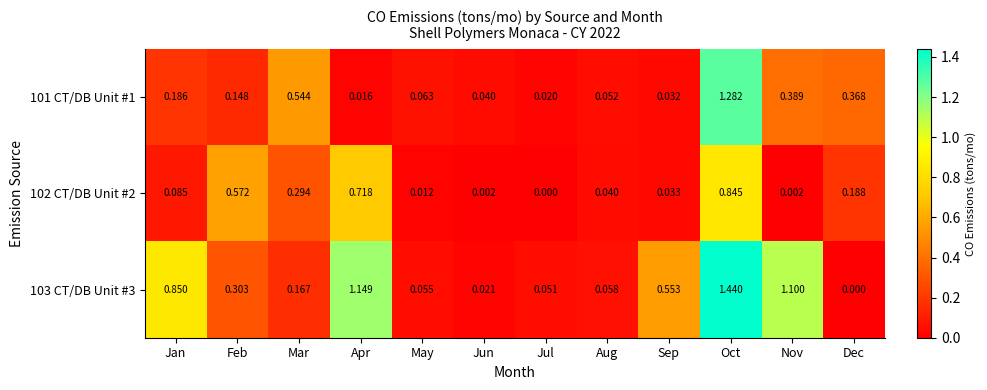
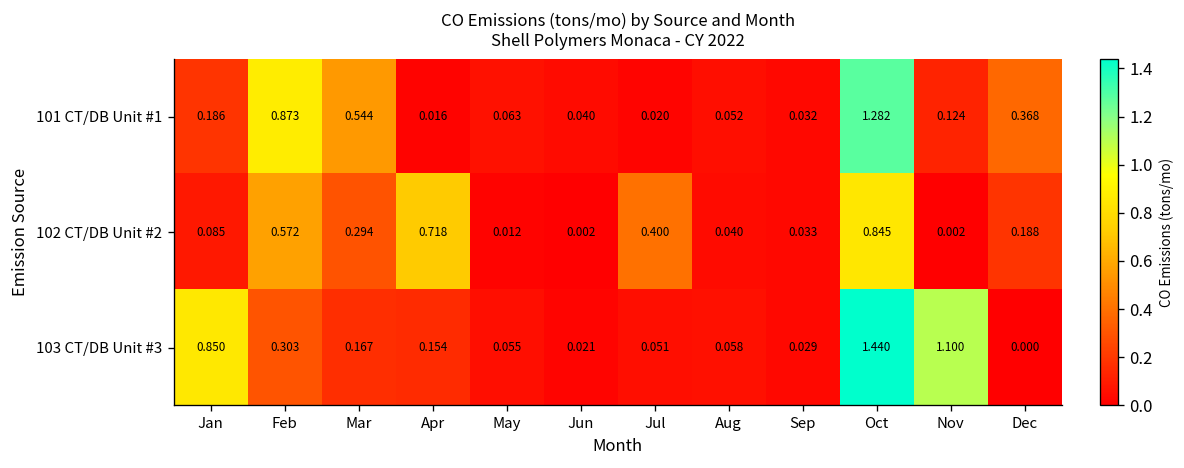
101 CT/DB Unit #1, Feb: 0.148 -> 0.873
101 CT/DB Unit #1, Nov: 0.389 -> 0.124
102 CT/DB Unit #2, Jul: 0.000 -> 0.400
103 CT/DB Unit #3, Apr: 1.149 -> 0.154
103 CT/DB Unit #3, Sep: 0.553 -> 0.029
